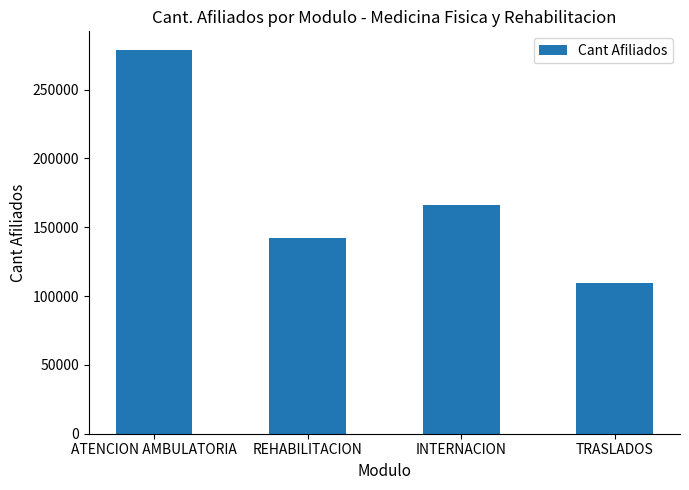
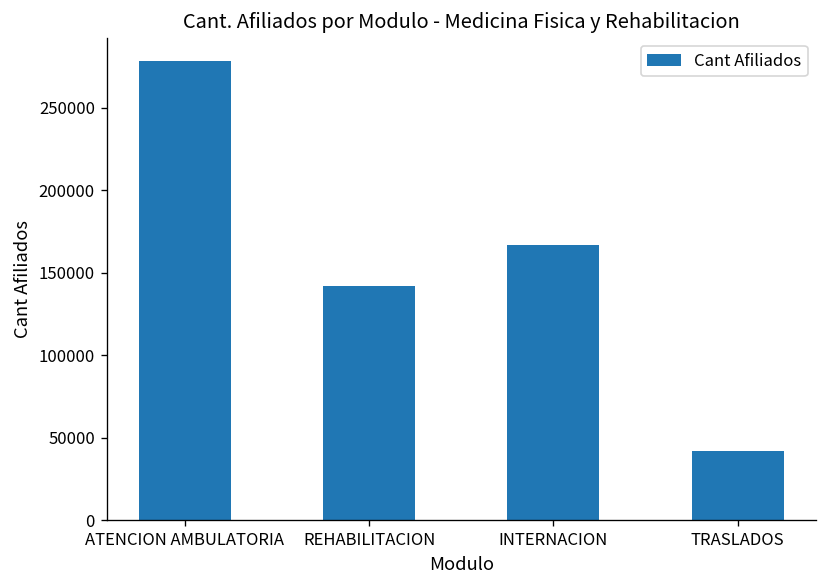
TRASLADOS: 110000 -> 42000
